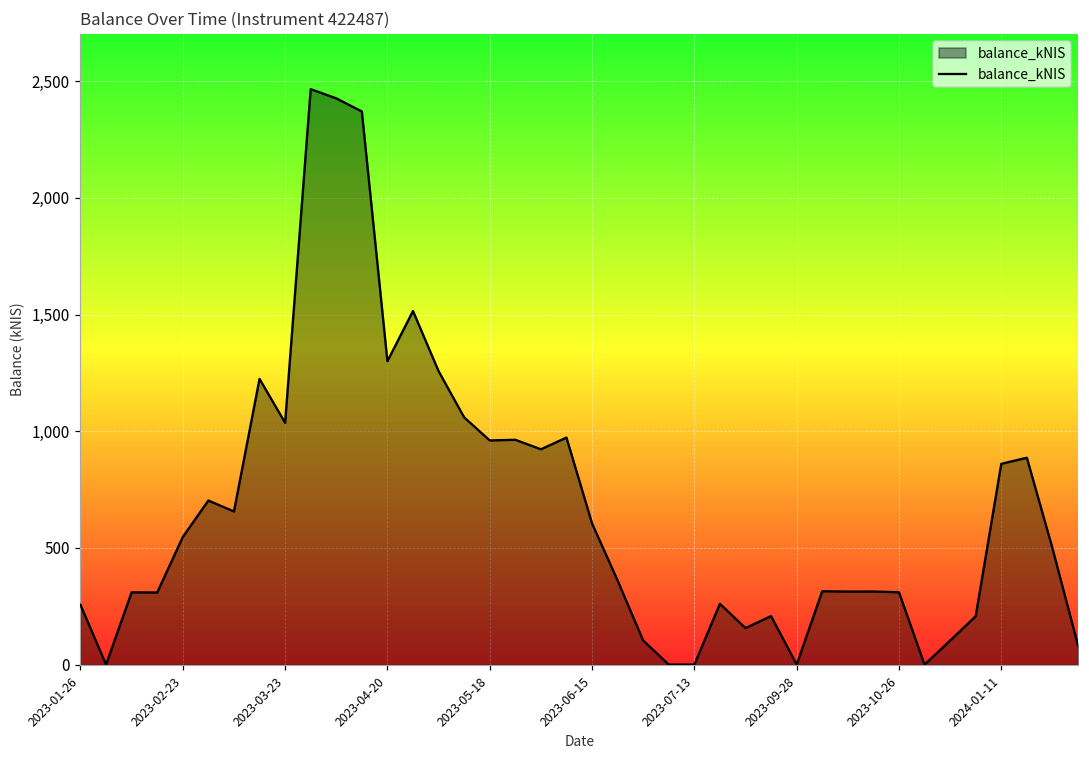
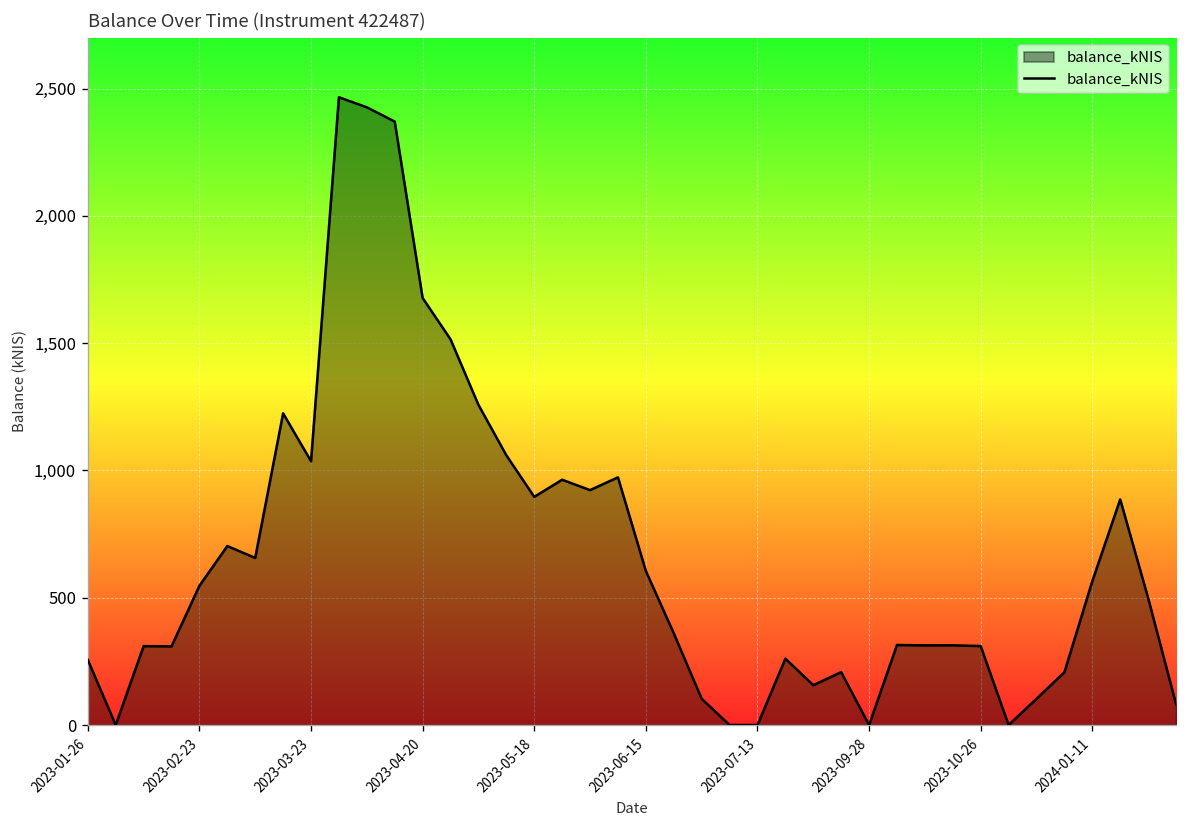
2023-04-20: 1,300 -> 1,680
2023-05-18: 960 -> 900
2024-01-11: 860 -> 560
